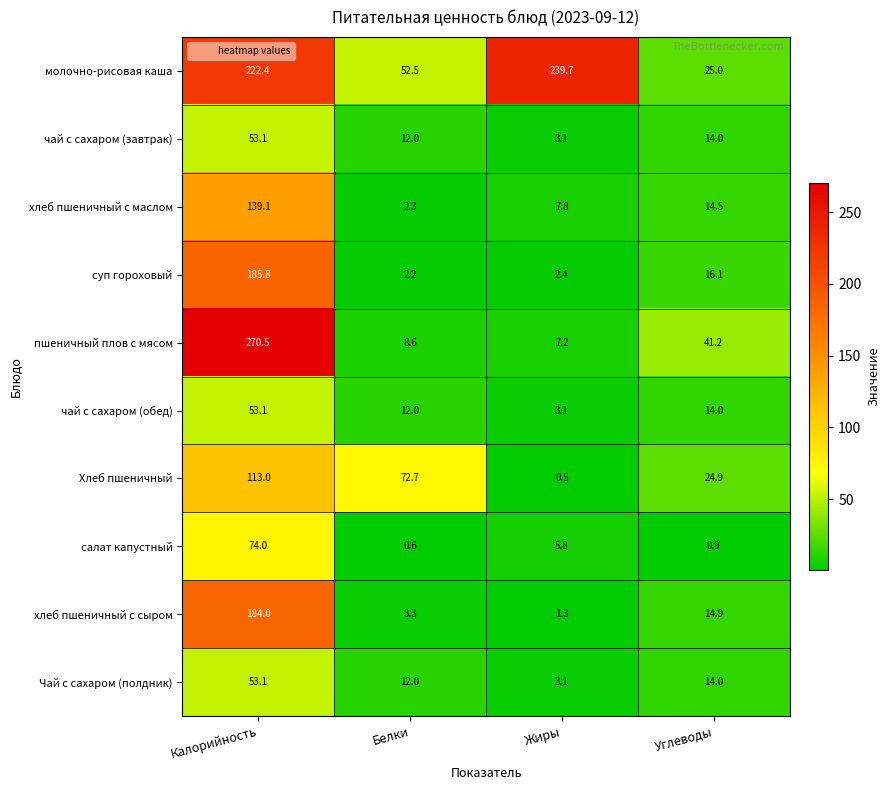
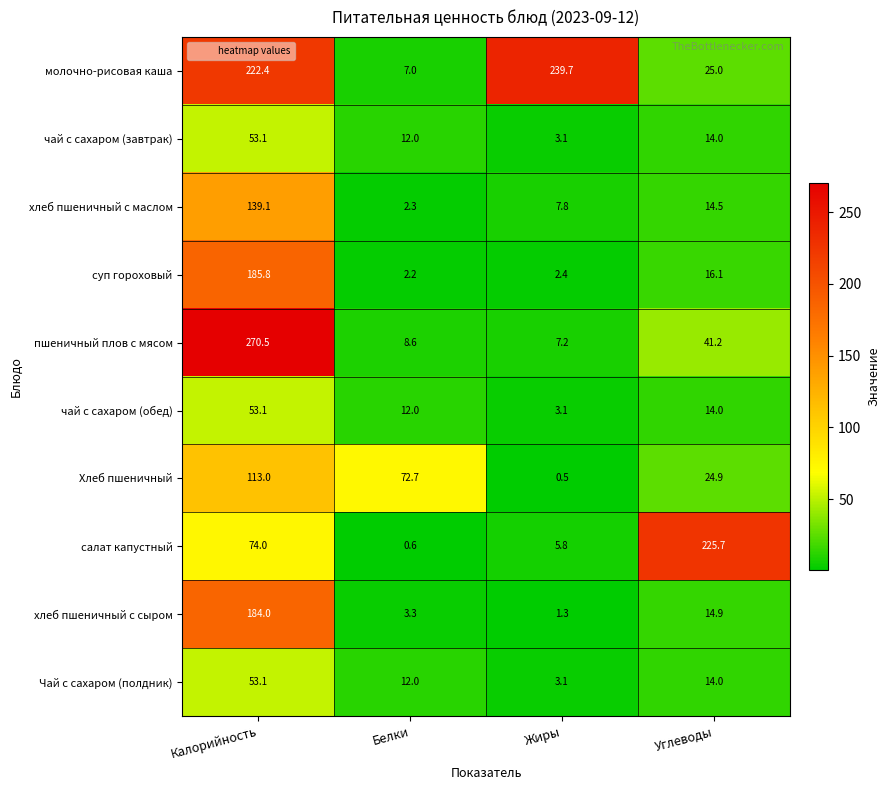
молочно-рисовая каша, Белки: 52.5 -> 7.0
салат капустный, Углеводы: 0.9 -> 225.7
